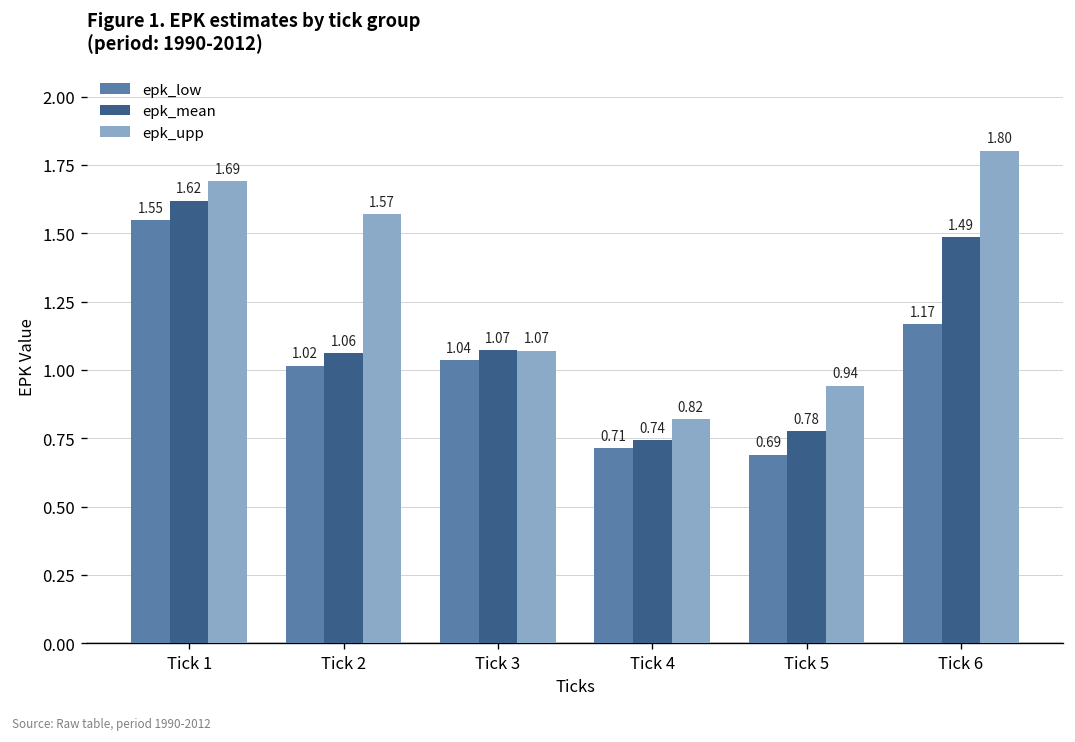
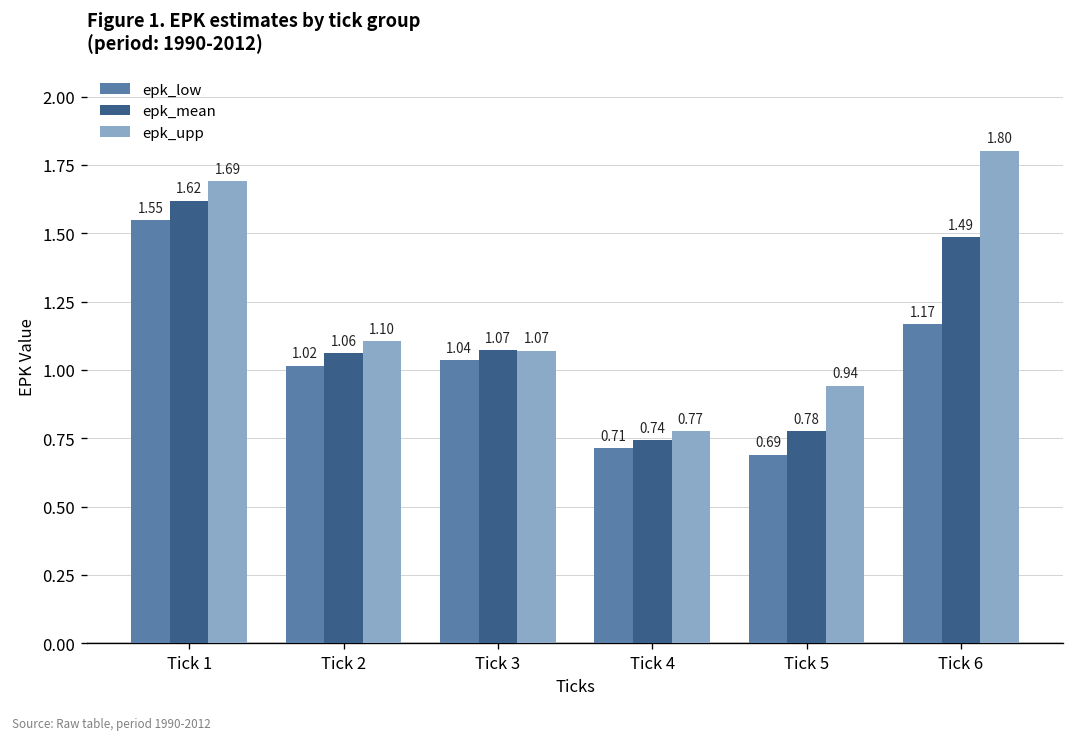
epk_upp, Tick 2: 1.57 -> 1.10
epk_upp, Tick 4: 0.82 -> 0.77
